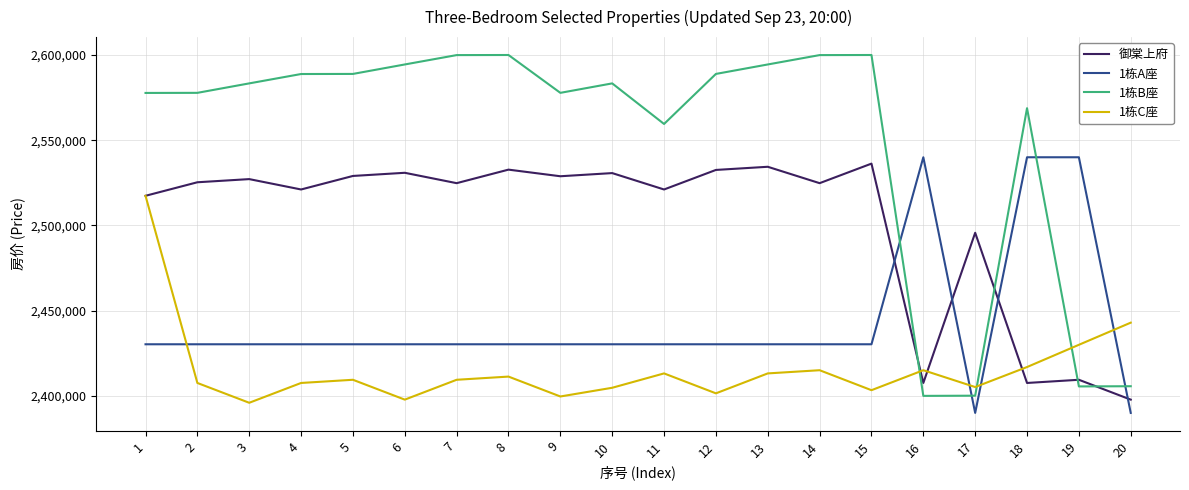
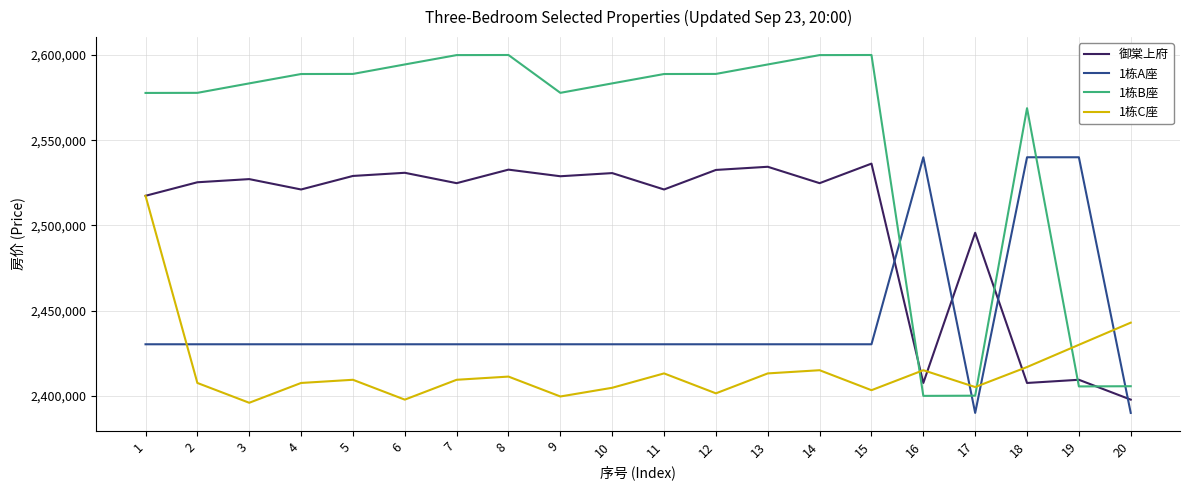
1栋B座, 11: 2,560,000 -> 2,589,000
